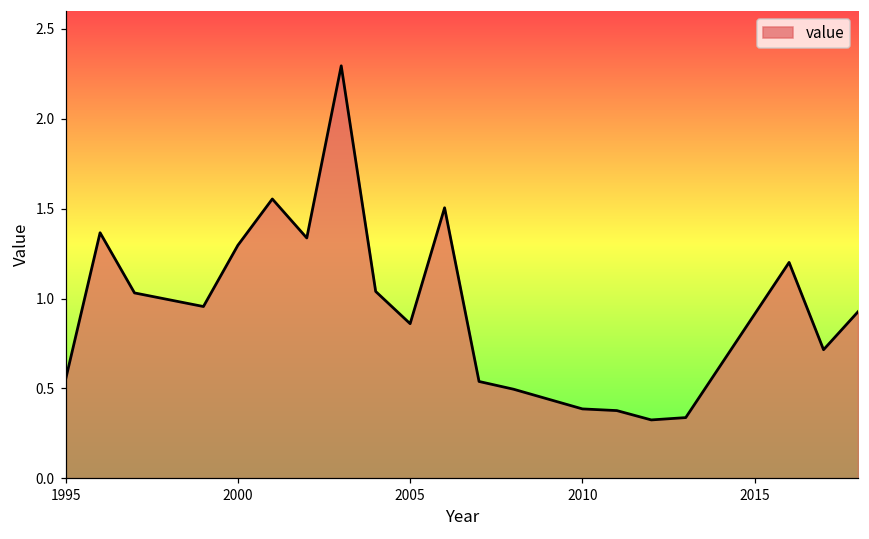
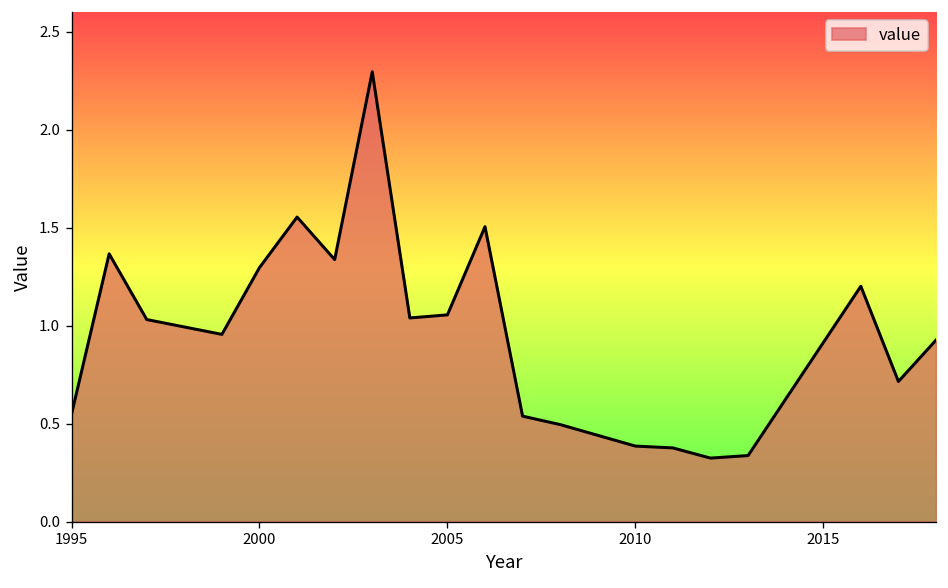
2005: 0.86 -> 1.05
